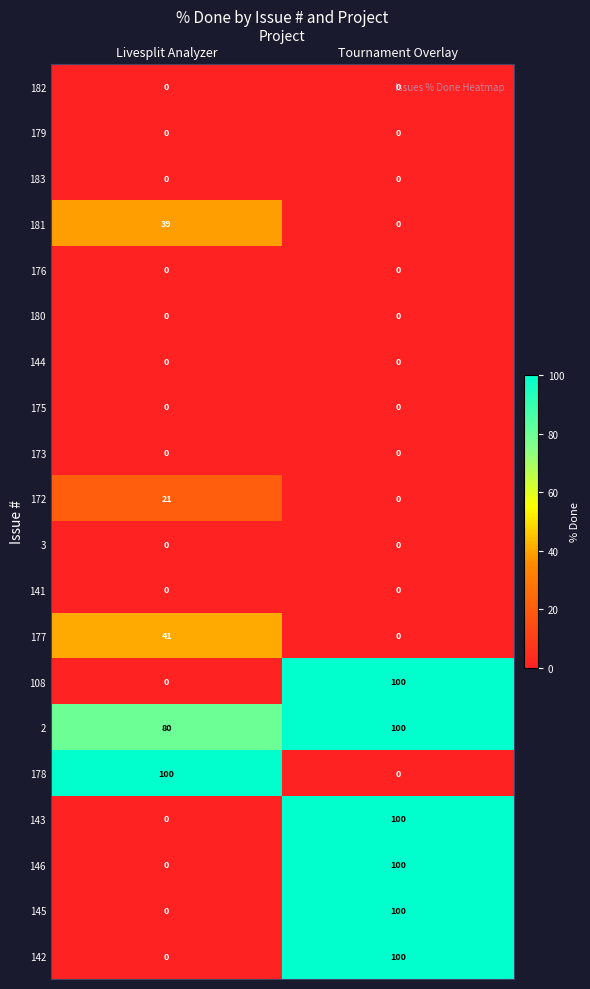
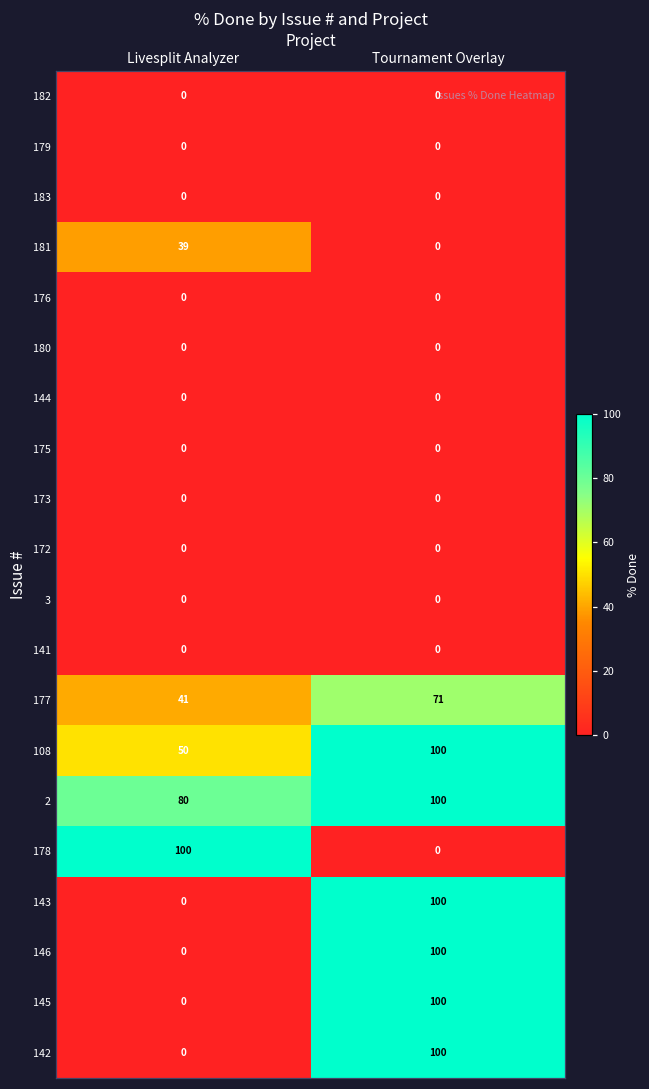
172, Livesplit Analyzer: 21 -> 0
177, Tournament Overlay: 0 -> 71
108, Livesplit Analyzer: 0 -> 50
